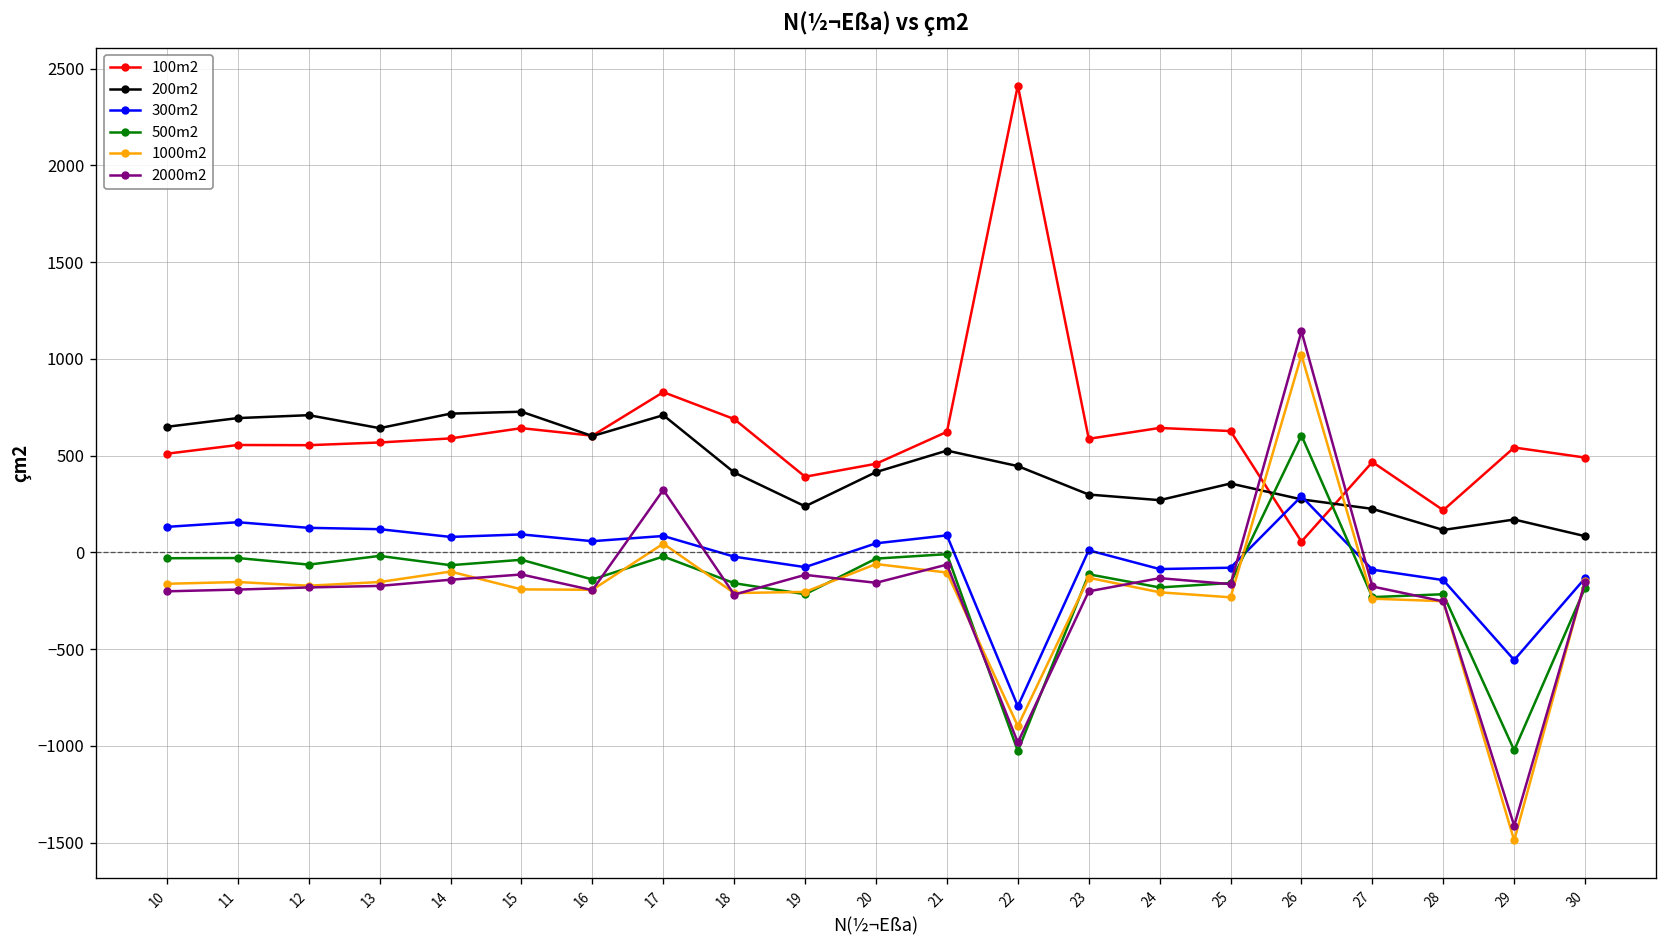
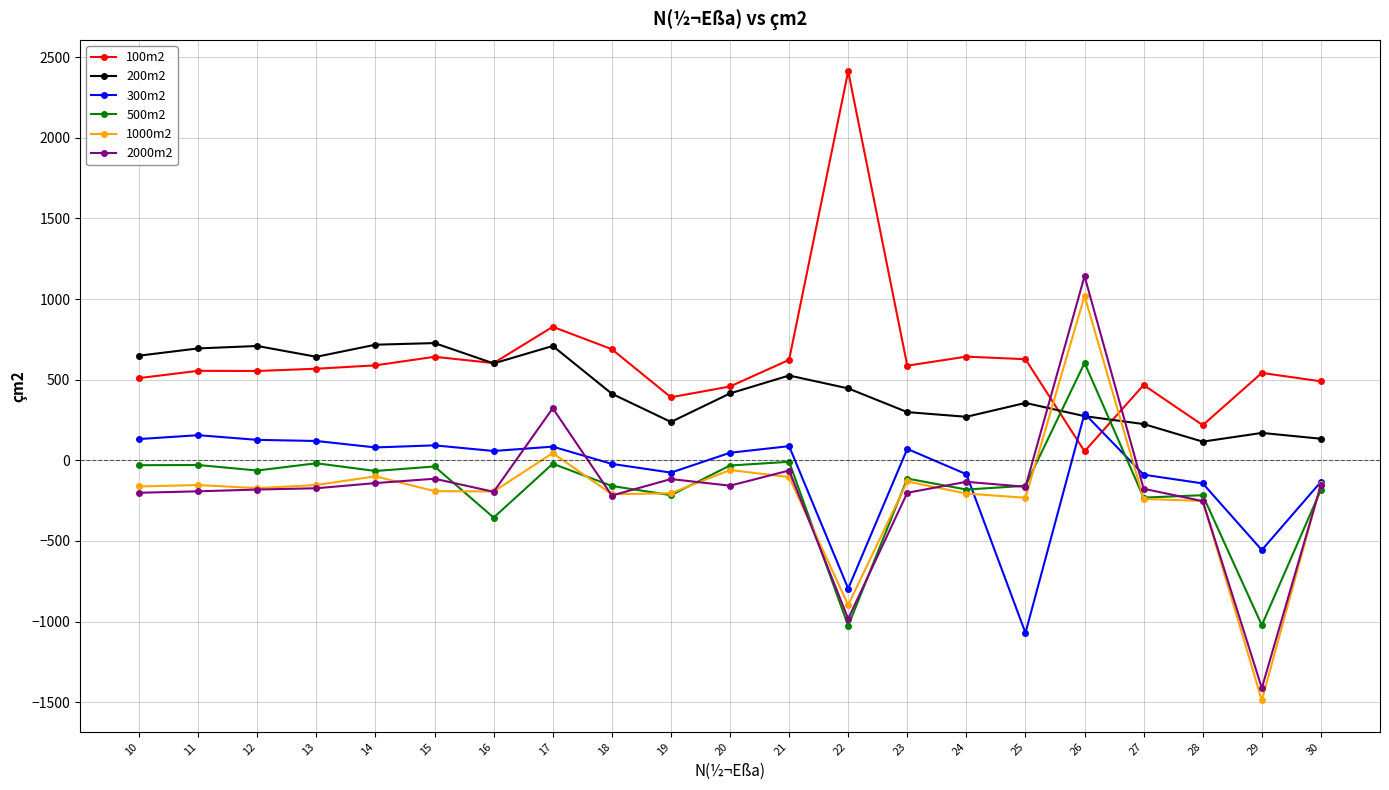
500m2, 16: -140 -> -360
300m2, 23: 10 -> 70
300m2, 25: -80 -> -1070
200m2, 30: 80 -> 130
